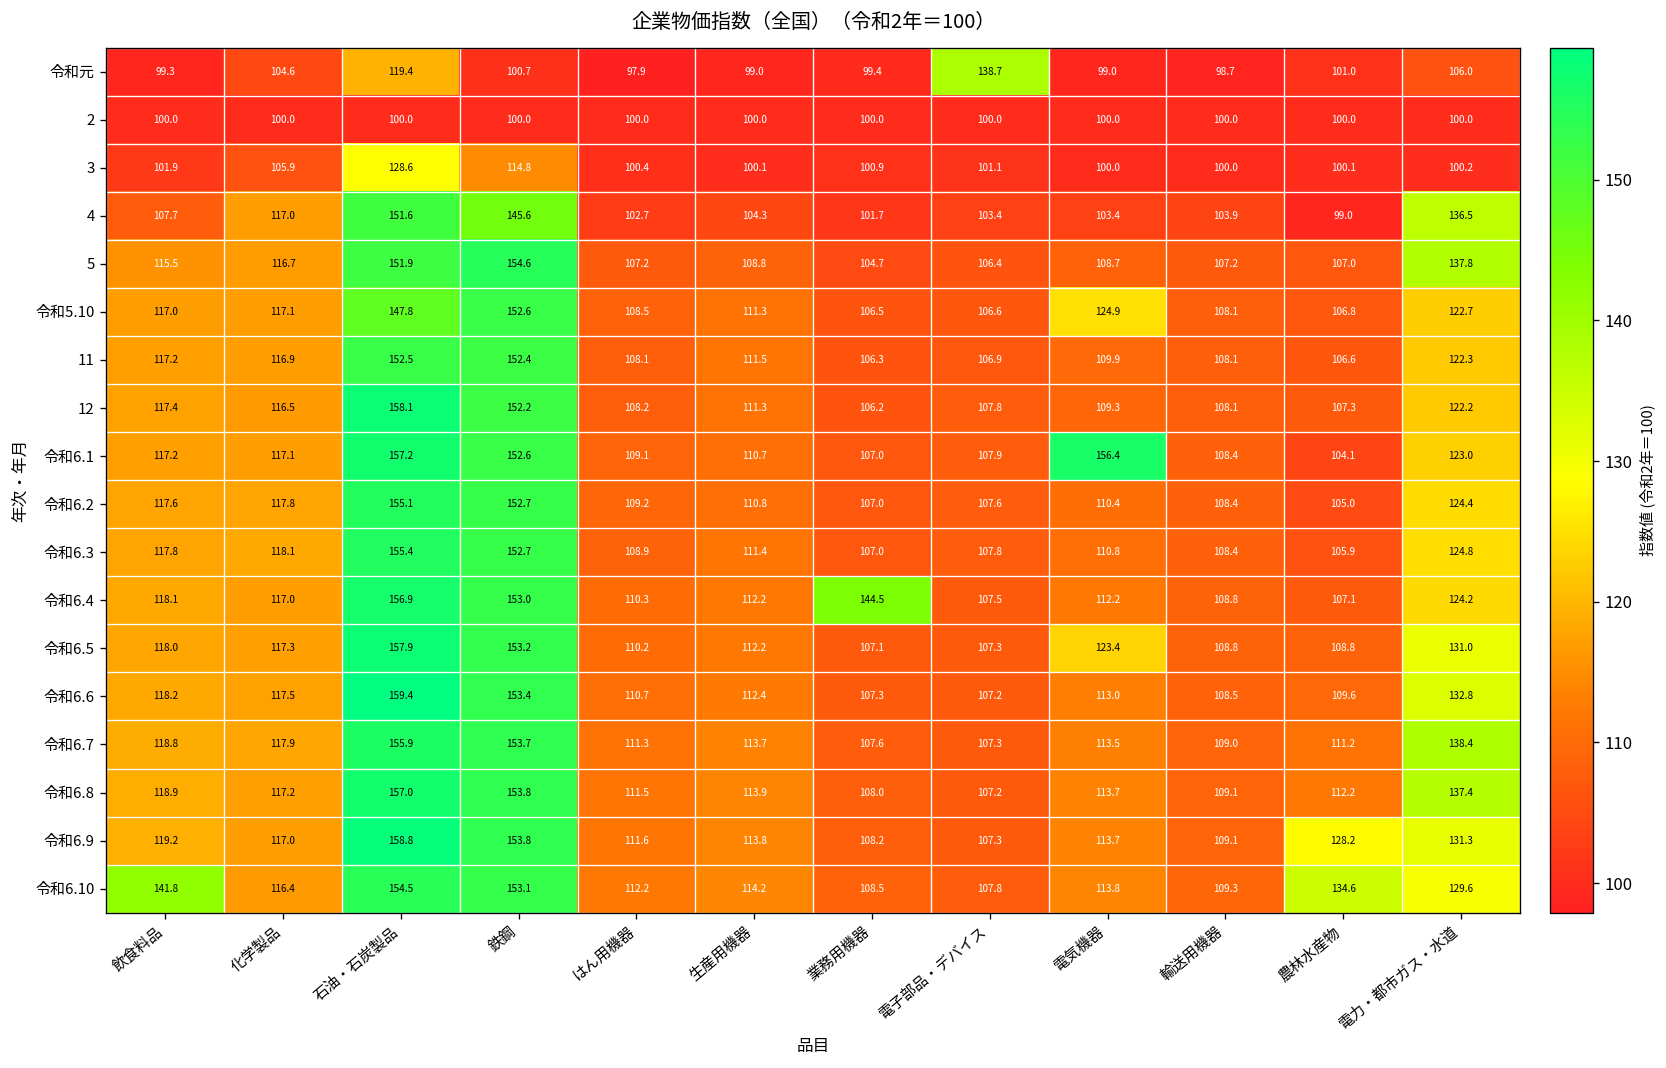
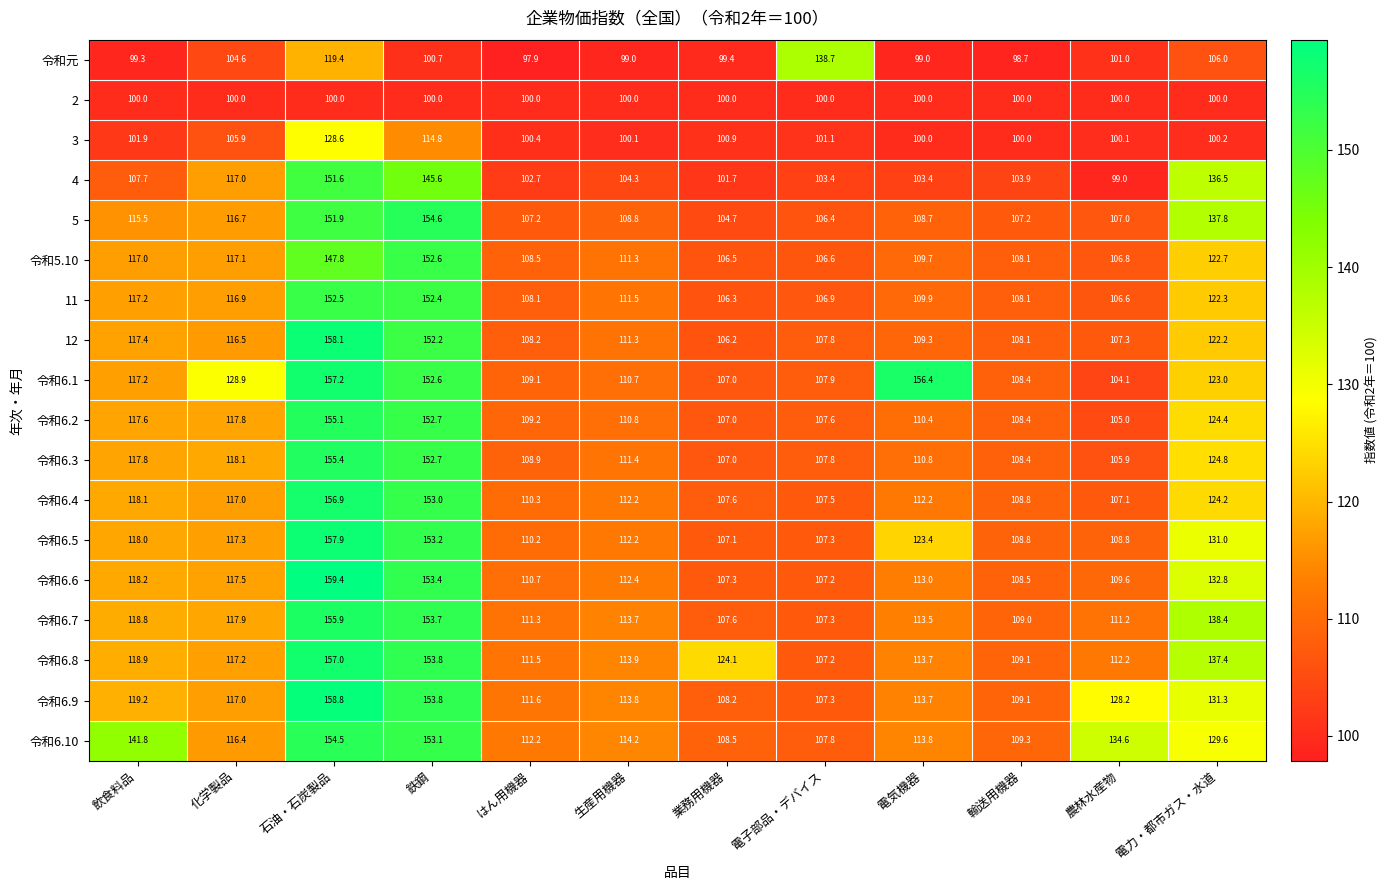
令和5.10, 電気機器: 124.9 -> 109.7
令和6.1, 化学製品: 117.1 -> 128.9
令和6.4, 業務用機器: 144.5 -> 107.6
令和6.8, 業務用機器: 108.0 -> 124.1
